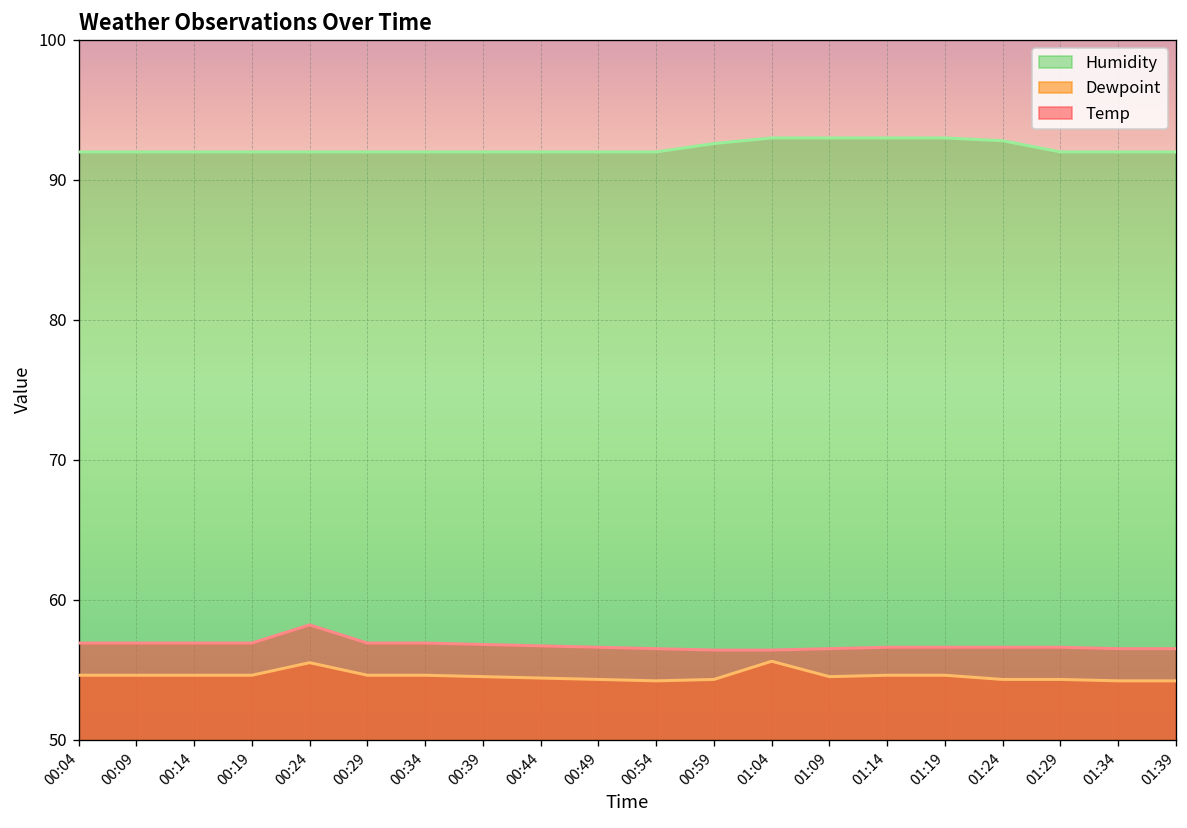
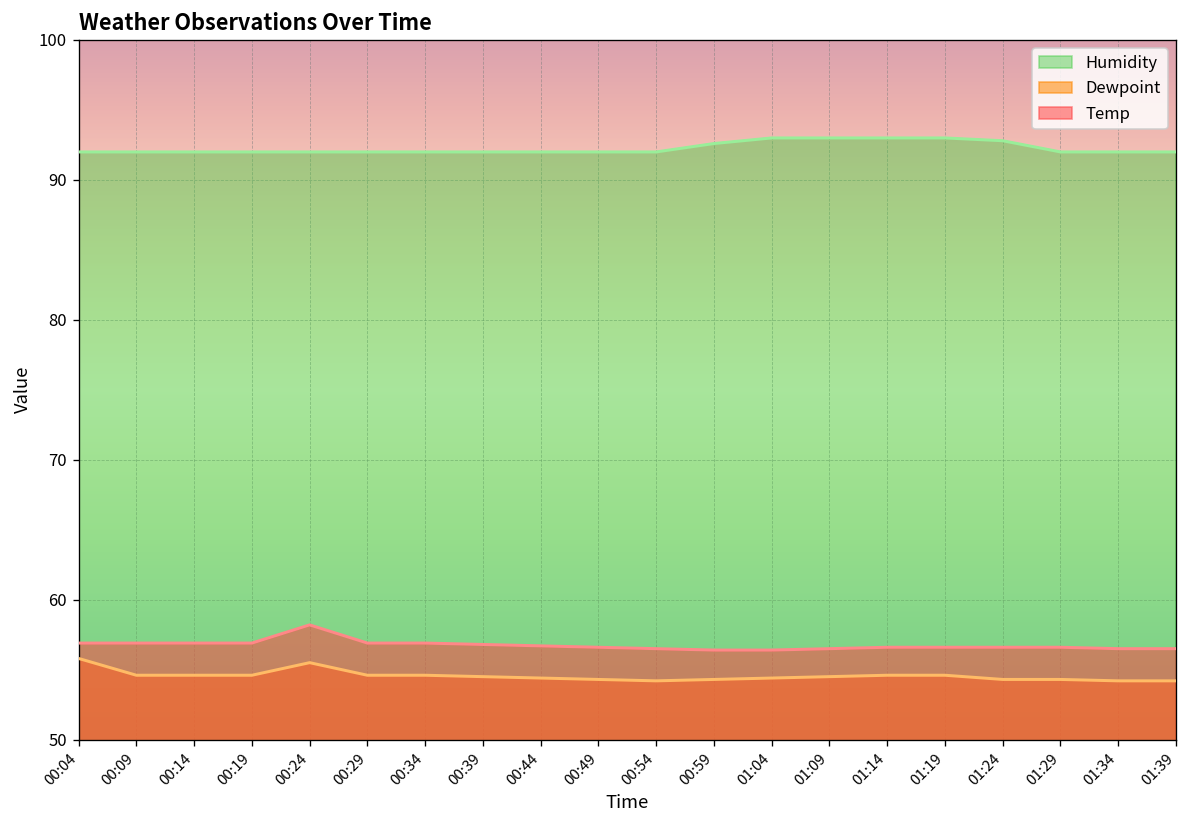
Dewpoint, 00:04: 54.6 -> 55.8
Dewpoint, 01:04: 55.6 -> 54.4
